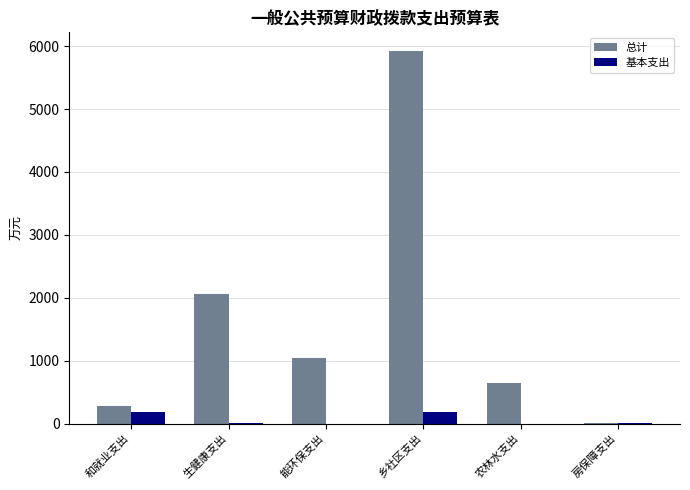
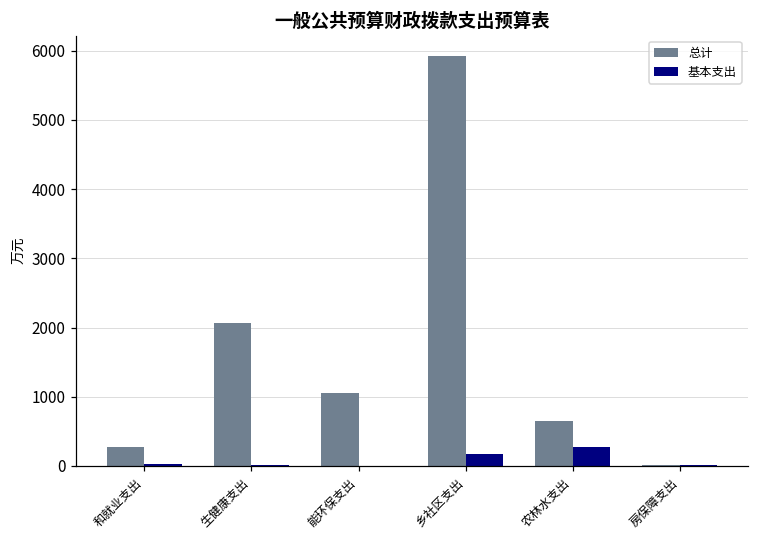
基本支出, 和就业支出: 200 -> 0
基本支出, 农林水支出: 0 -> 300
